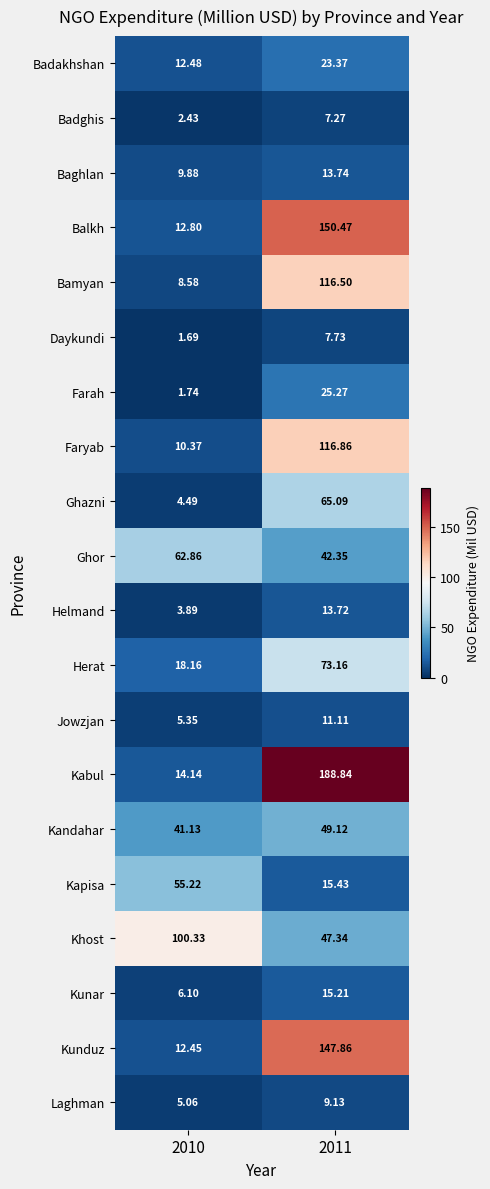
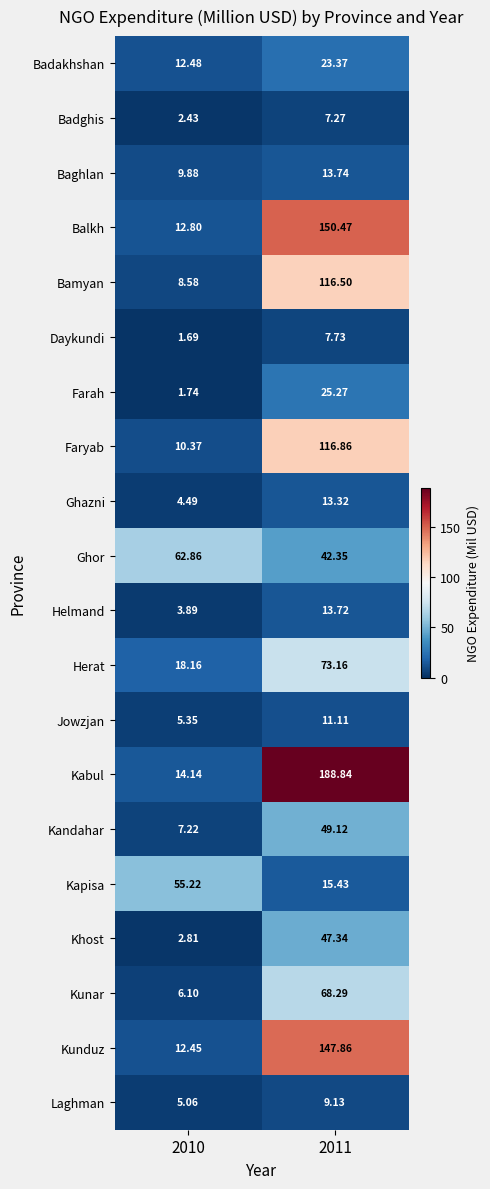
Ghazni, 2011: 65.09 -> 13.32
Kandahar, 2010: 41.13 -> 7.22
Khost, 2010: 100.33 -> 2.81
Kunar, 2011: 15.21 -> 68.29
